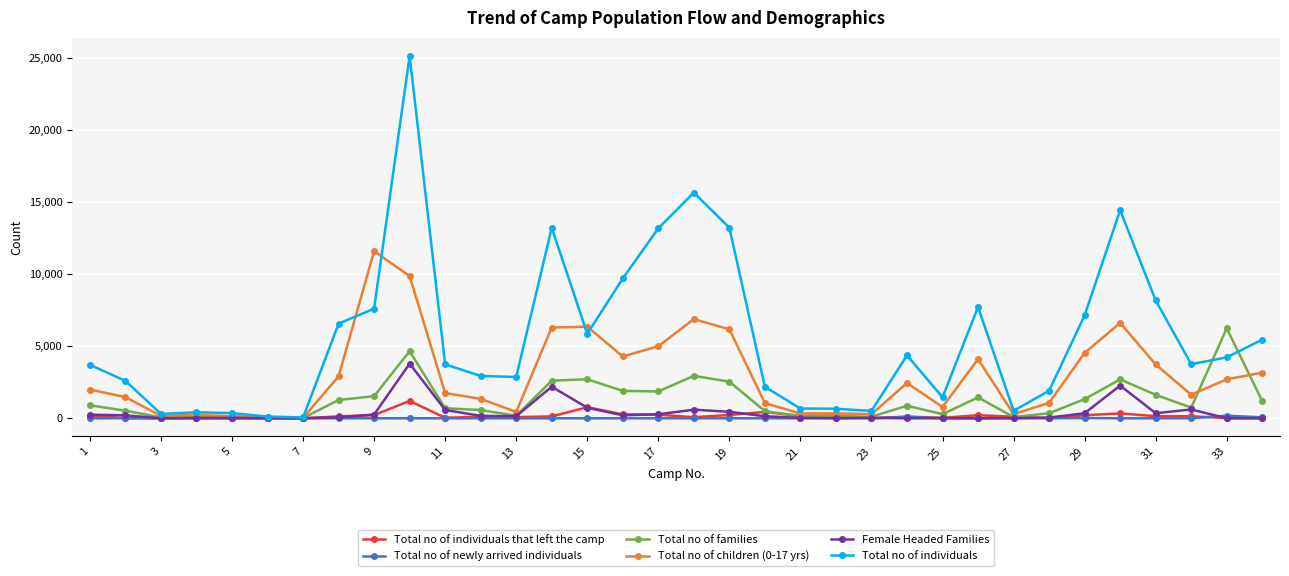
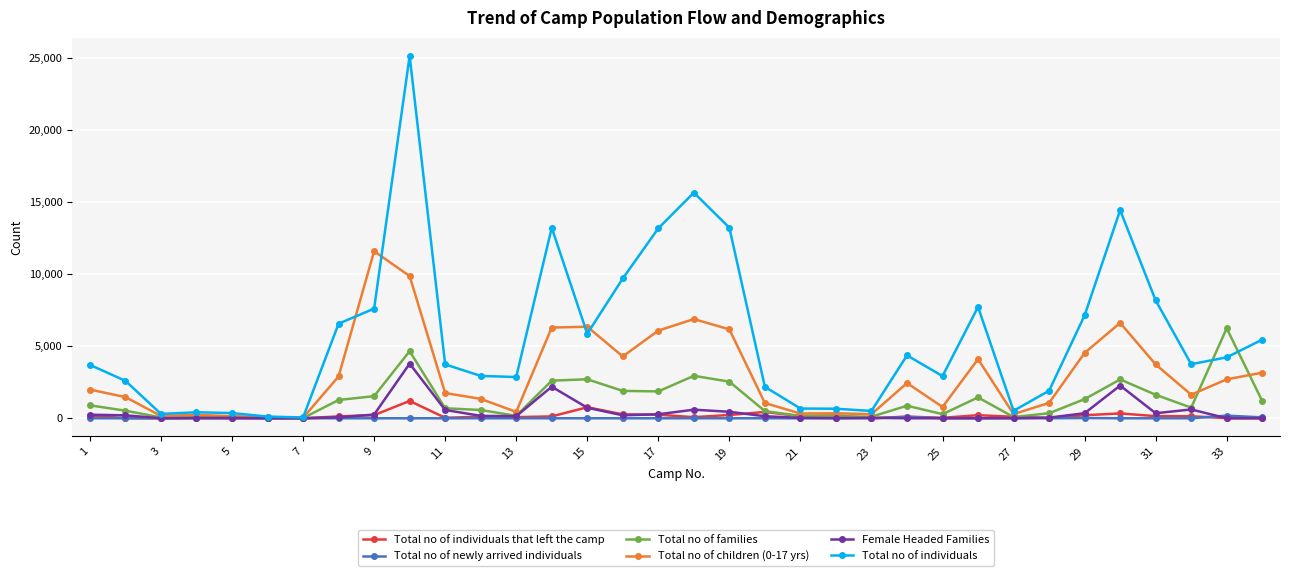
Total no of children (0-17 yrs), 17: 5,000 -> 6,100
Total no of individuals, 25: 1,500 -> 2,900
